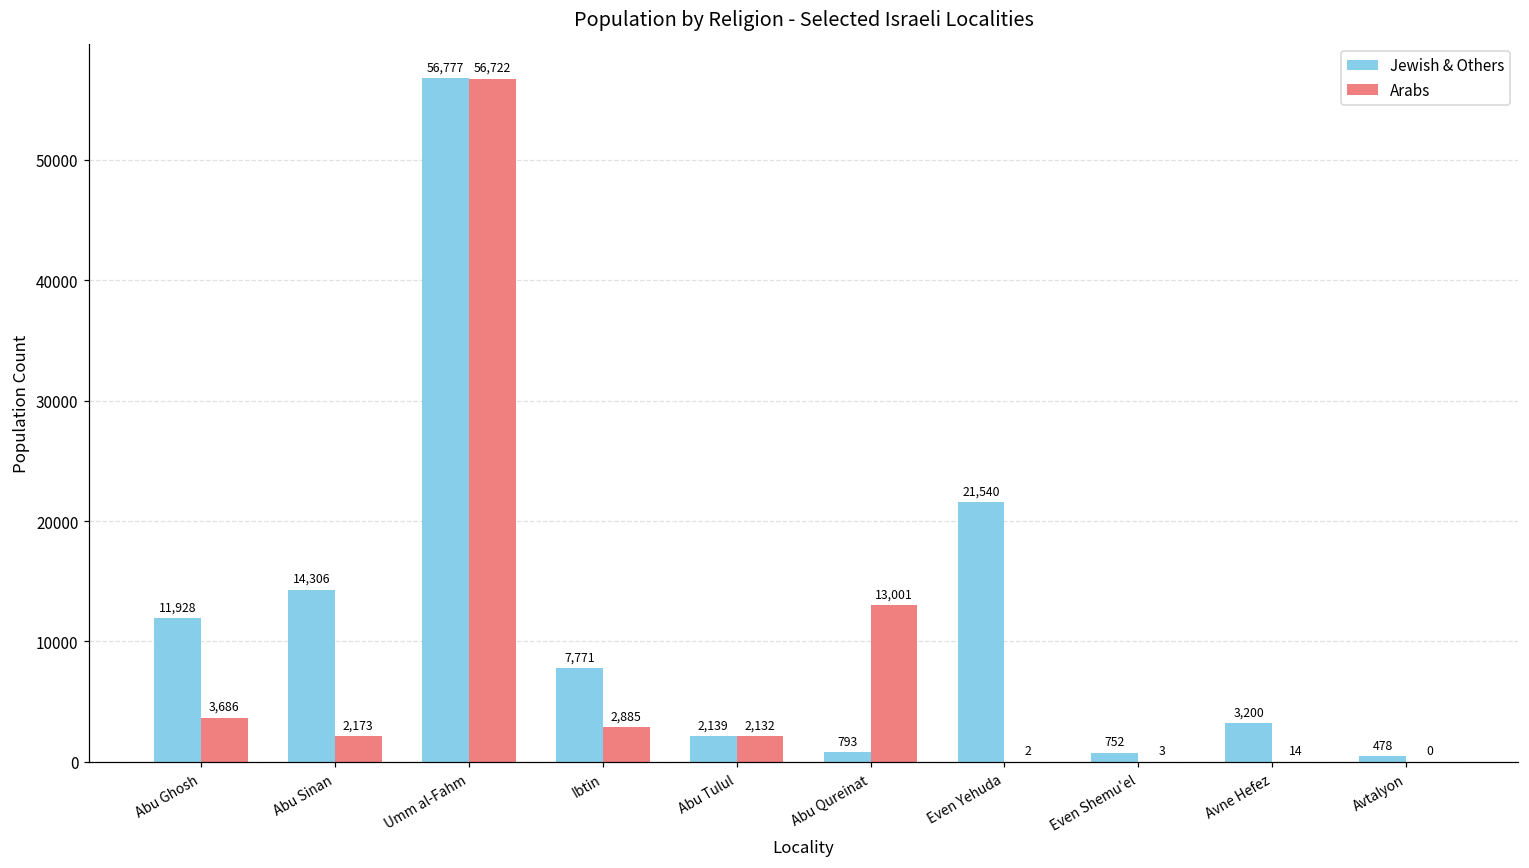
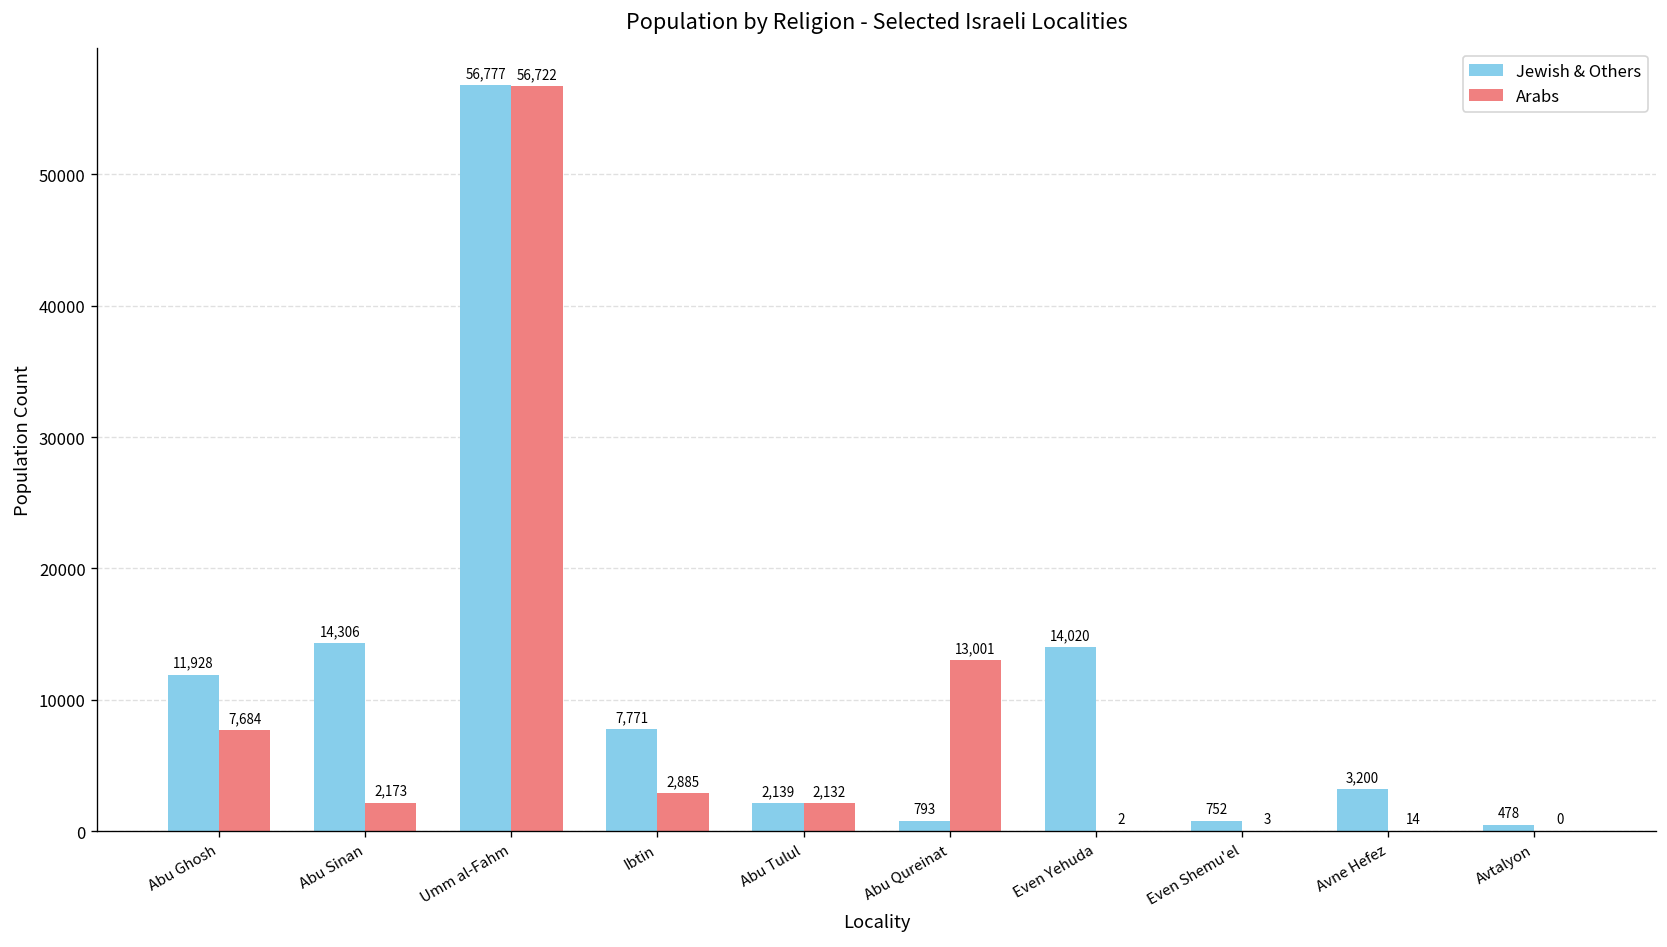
Arabs, Abu Ghosh: 3,686 -> 7,684
Jewish & Others, Even Yehuda: 21,540 -> 14,020
